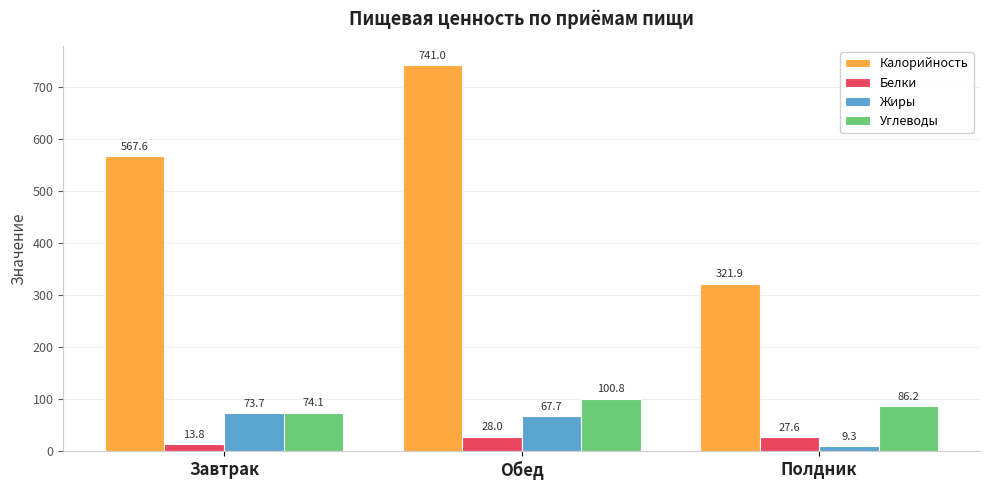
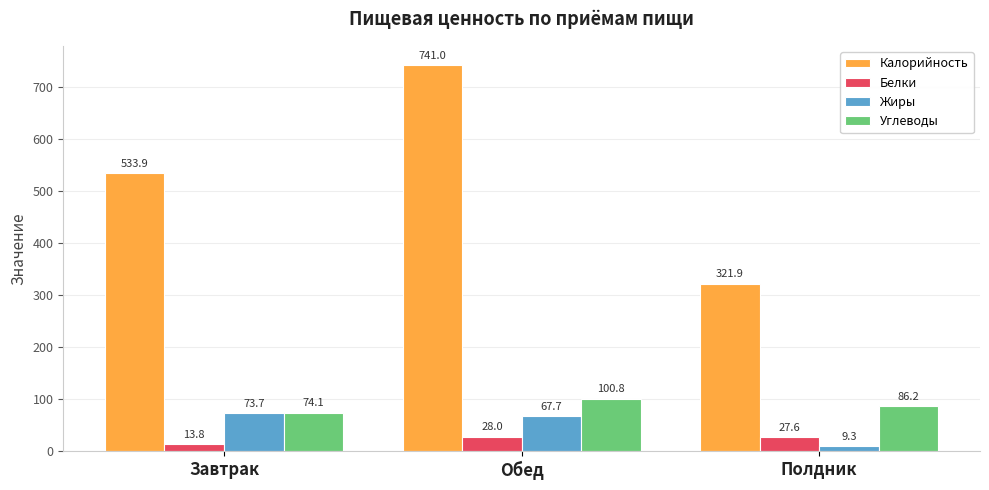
Калорийность, Завтрак: 567.6 -> 533.9
